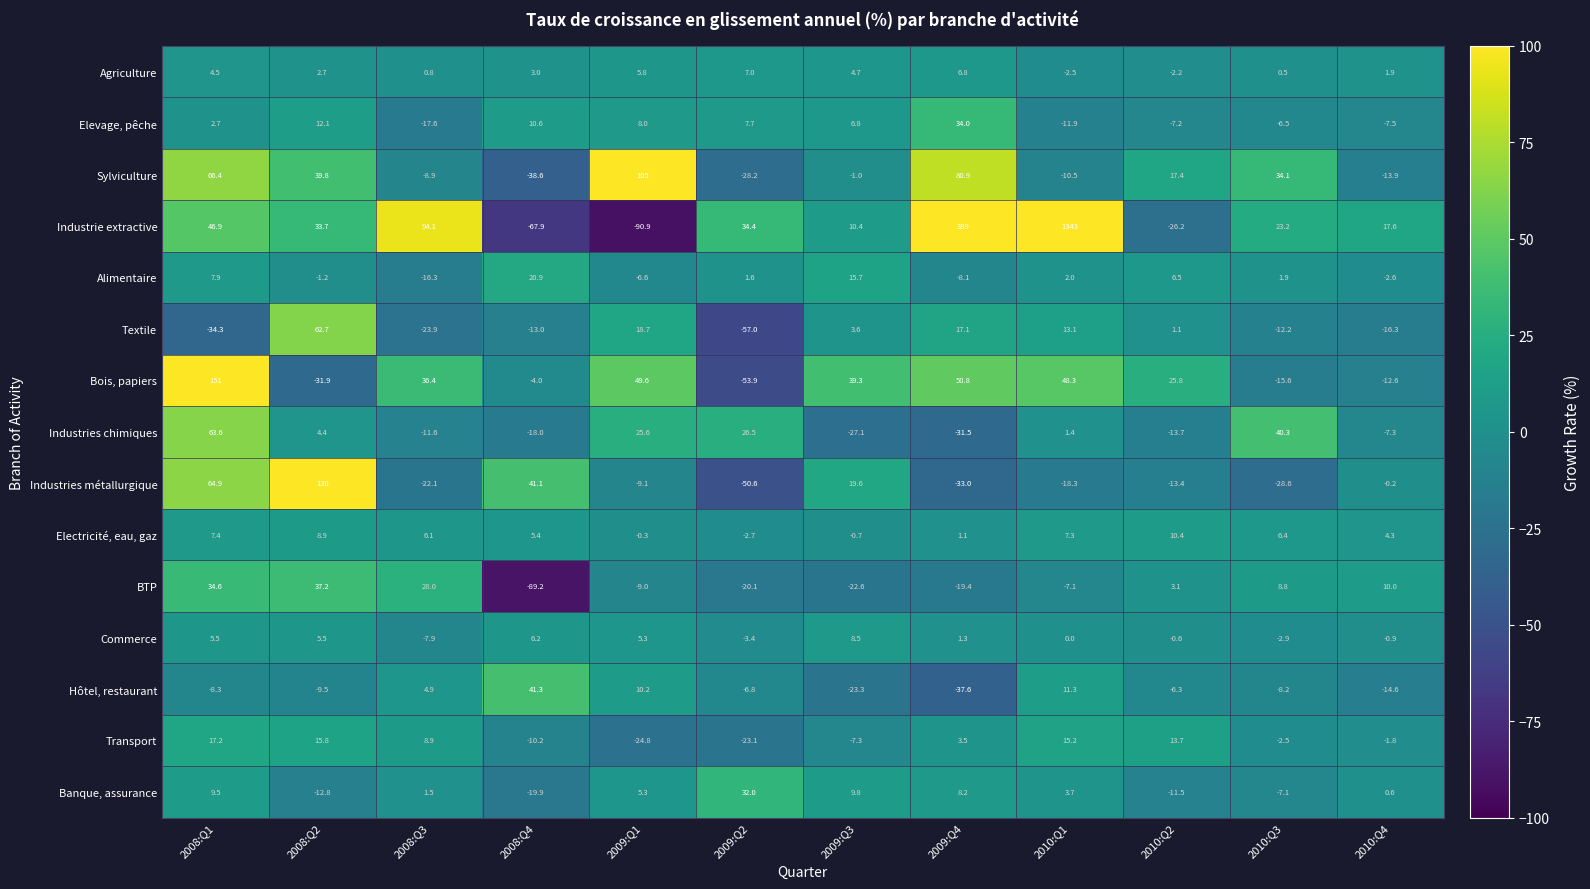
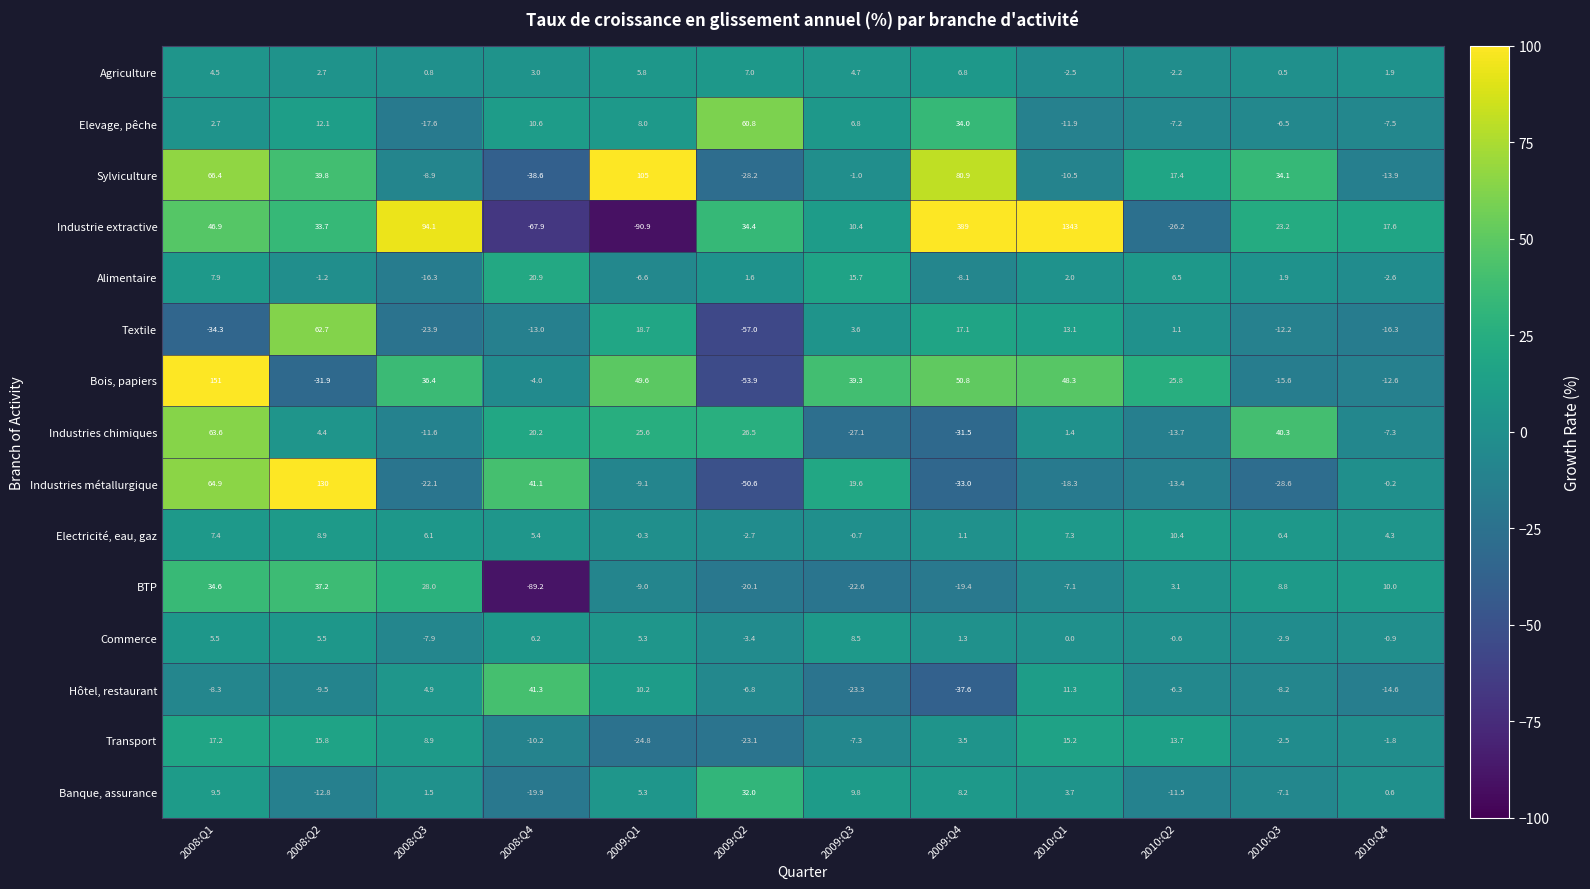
Elevage, pêche, 2009:Q2: 7.7 -> 60.8
Industries chimiques, 2008:Q4: -18.0 -> 20.2
